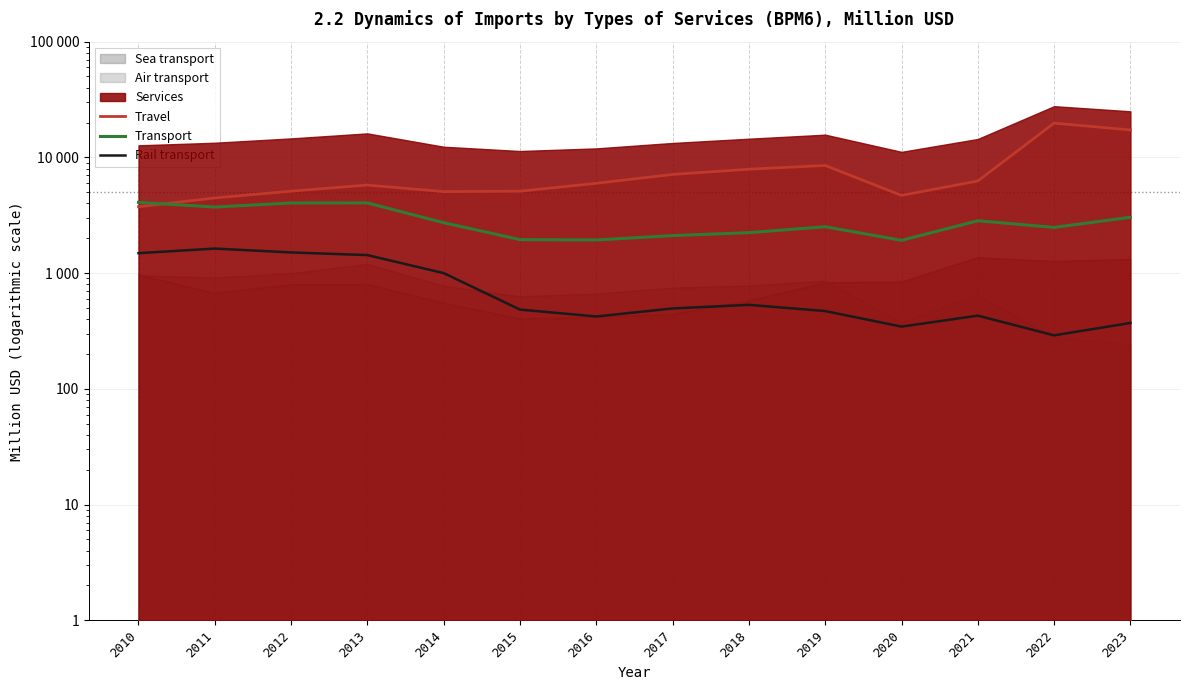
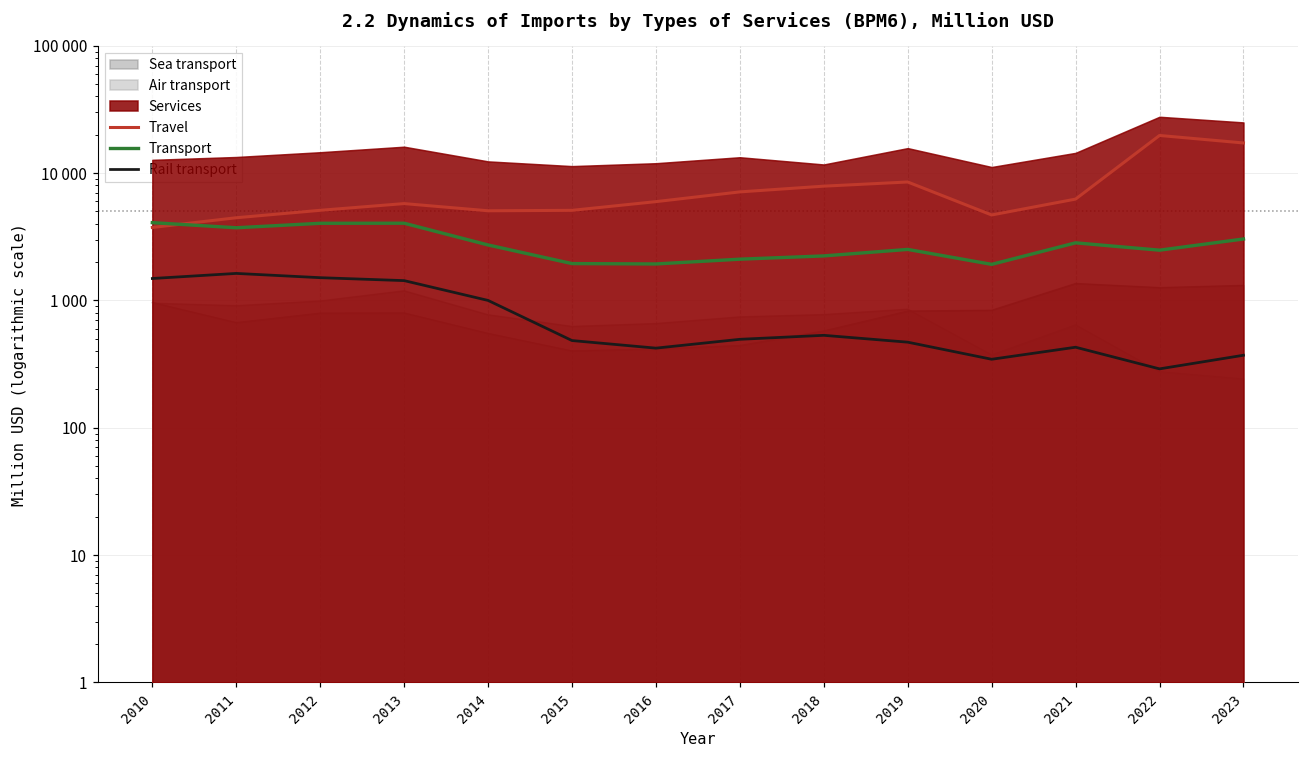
Services, 2018: 15000 -> 12000
